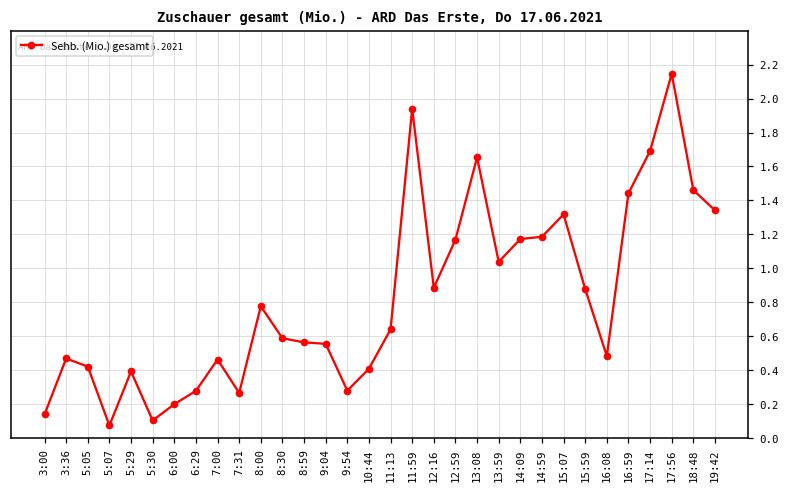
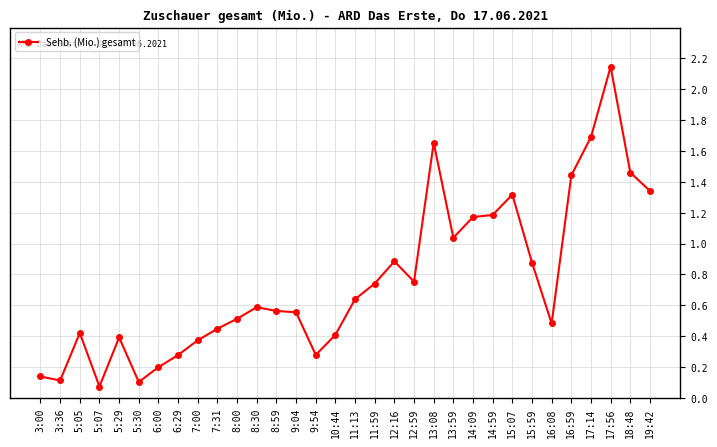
3:36: 0.47 -> 0.11
7:00: 0.46 -> 0.37
7:31: 0.27 -> 0.45
8:00: 0.78 -> 0.51
11:59: 1.94 -> 0.74
12:59: 1.17 -> 0.75
